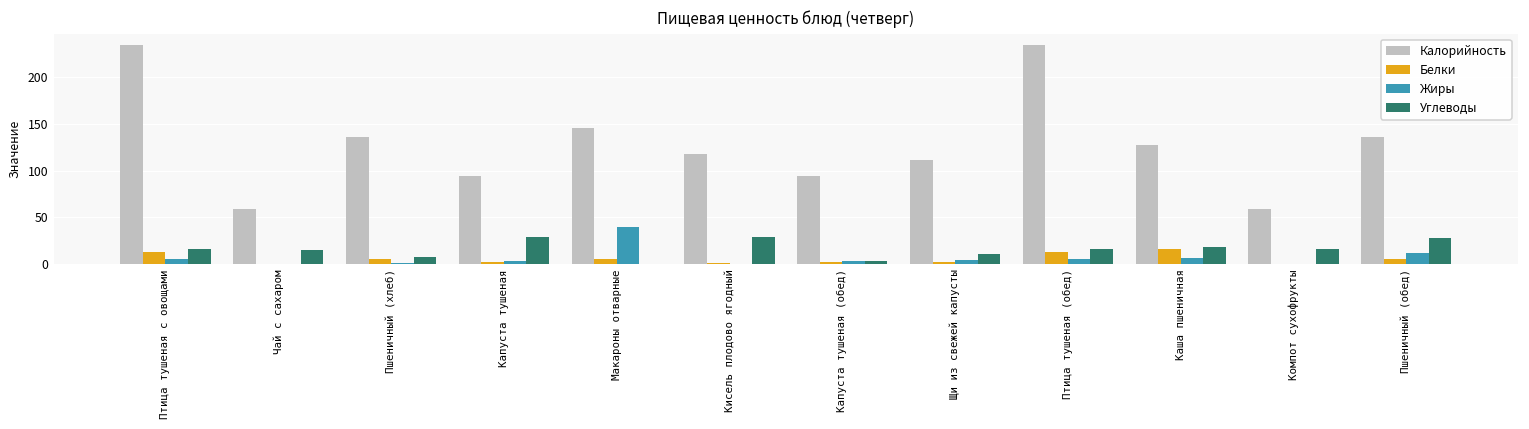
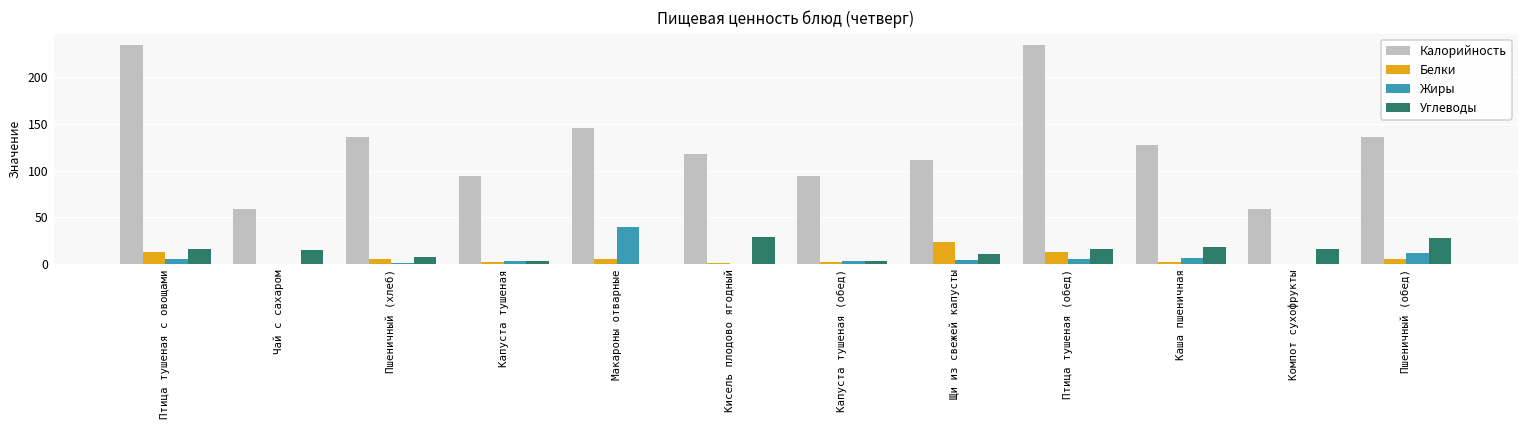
Углеводы, Капуста тушеная: 30 -> 0
Белки, Щи из свежей капусты: 0 -> 20
Белки, Каша пшеничная: 20 -> 0
